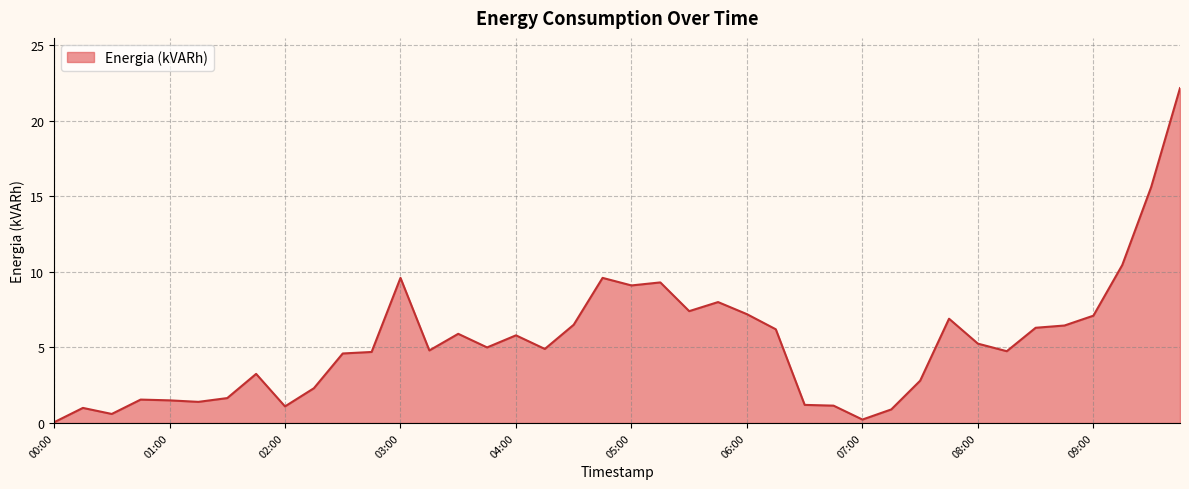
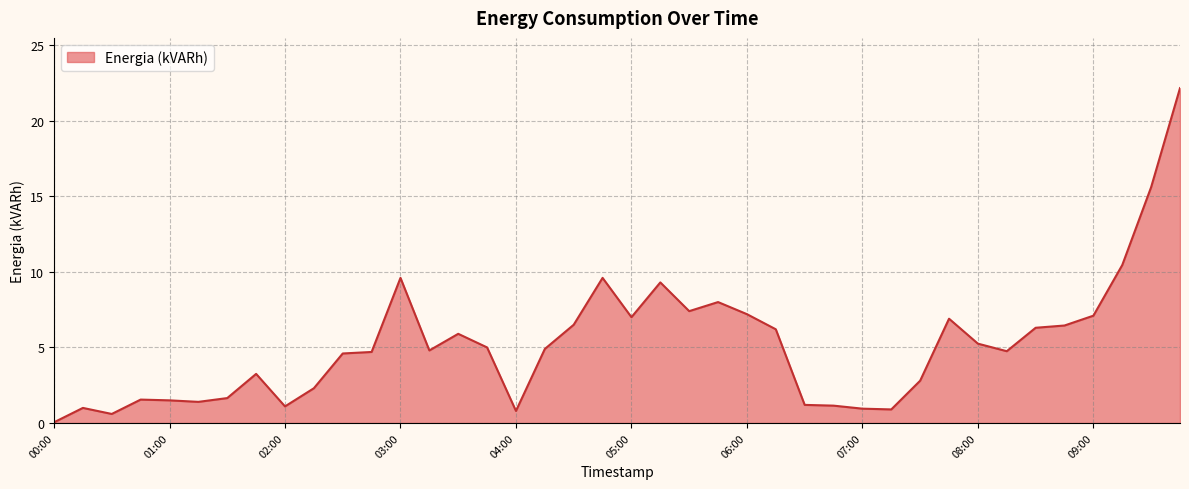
04:00: 5.8 -> 0.8
05:00: 9.1 -> 7.0
07:00: 0.2 -> 1.0
